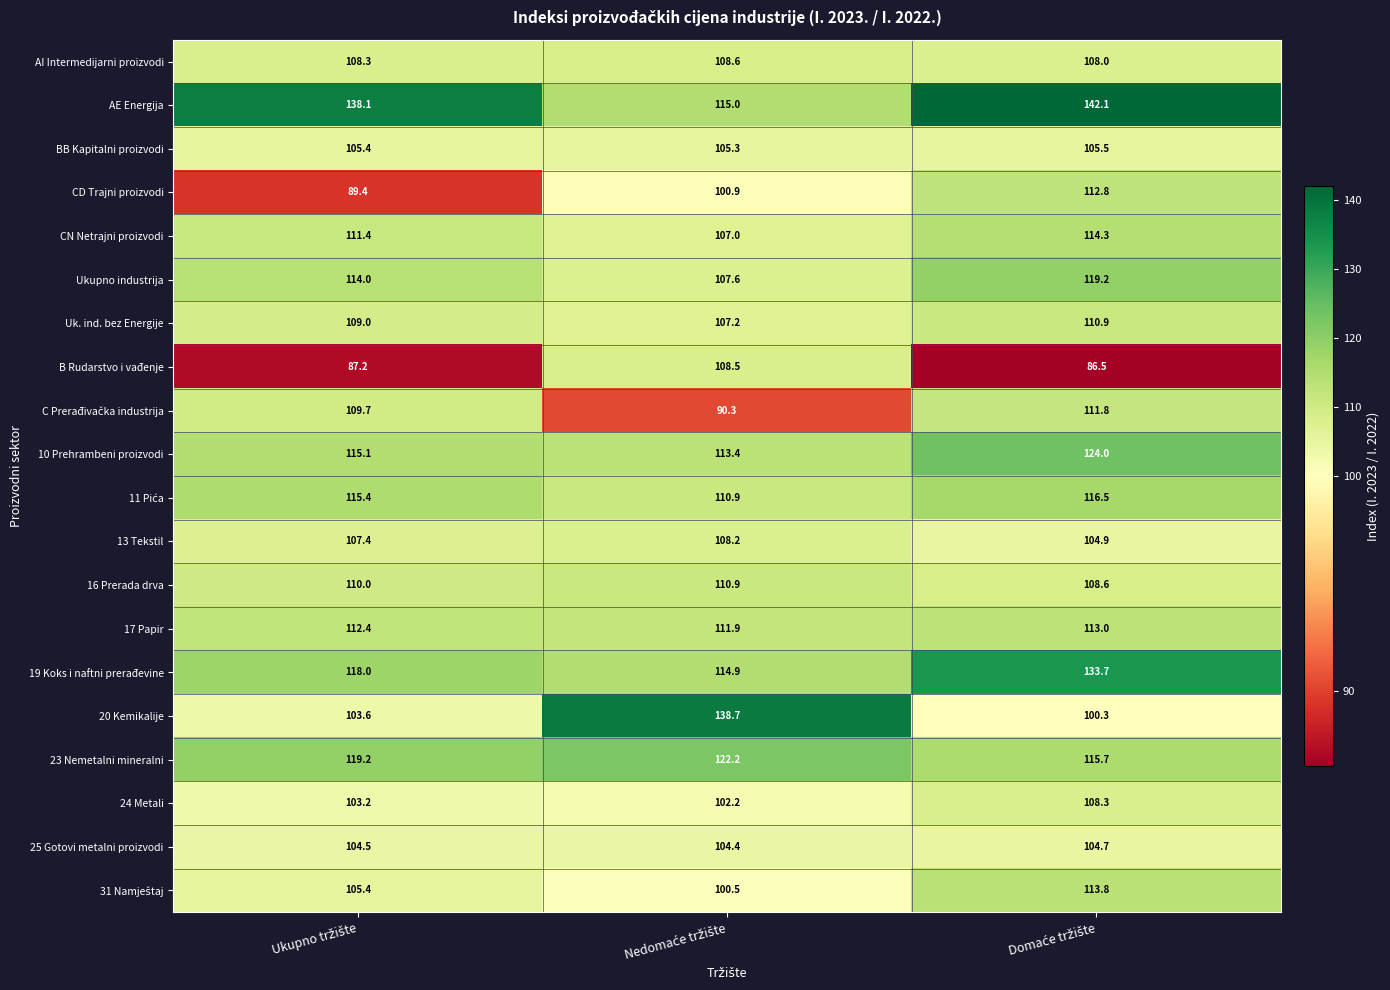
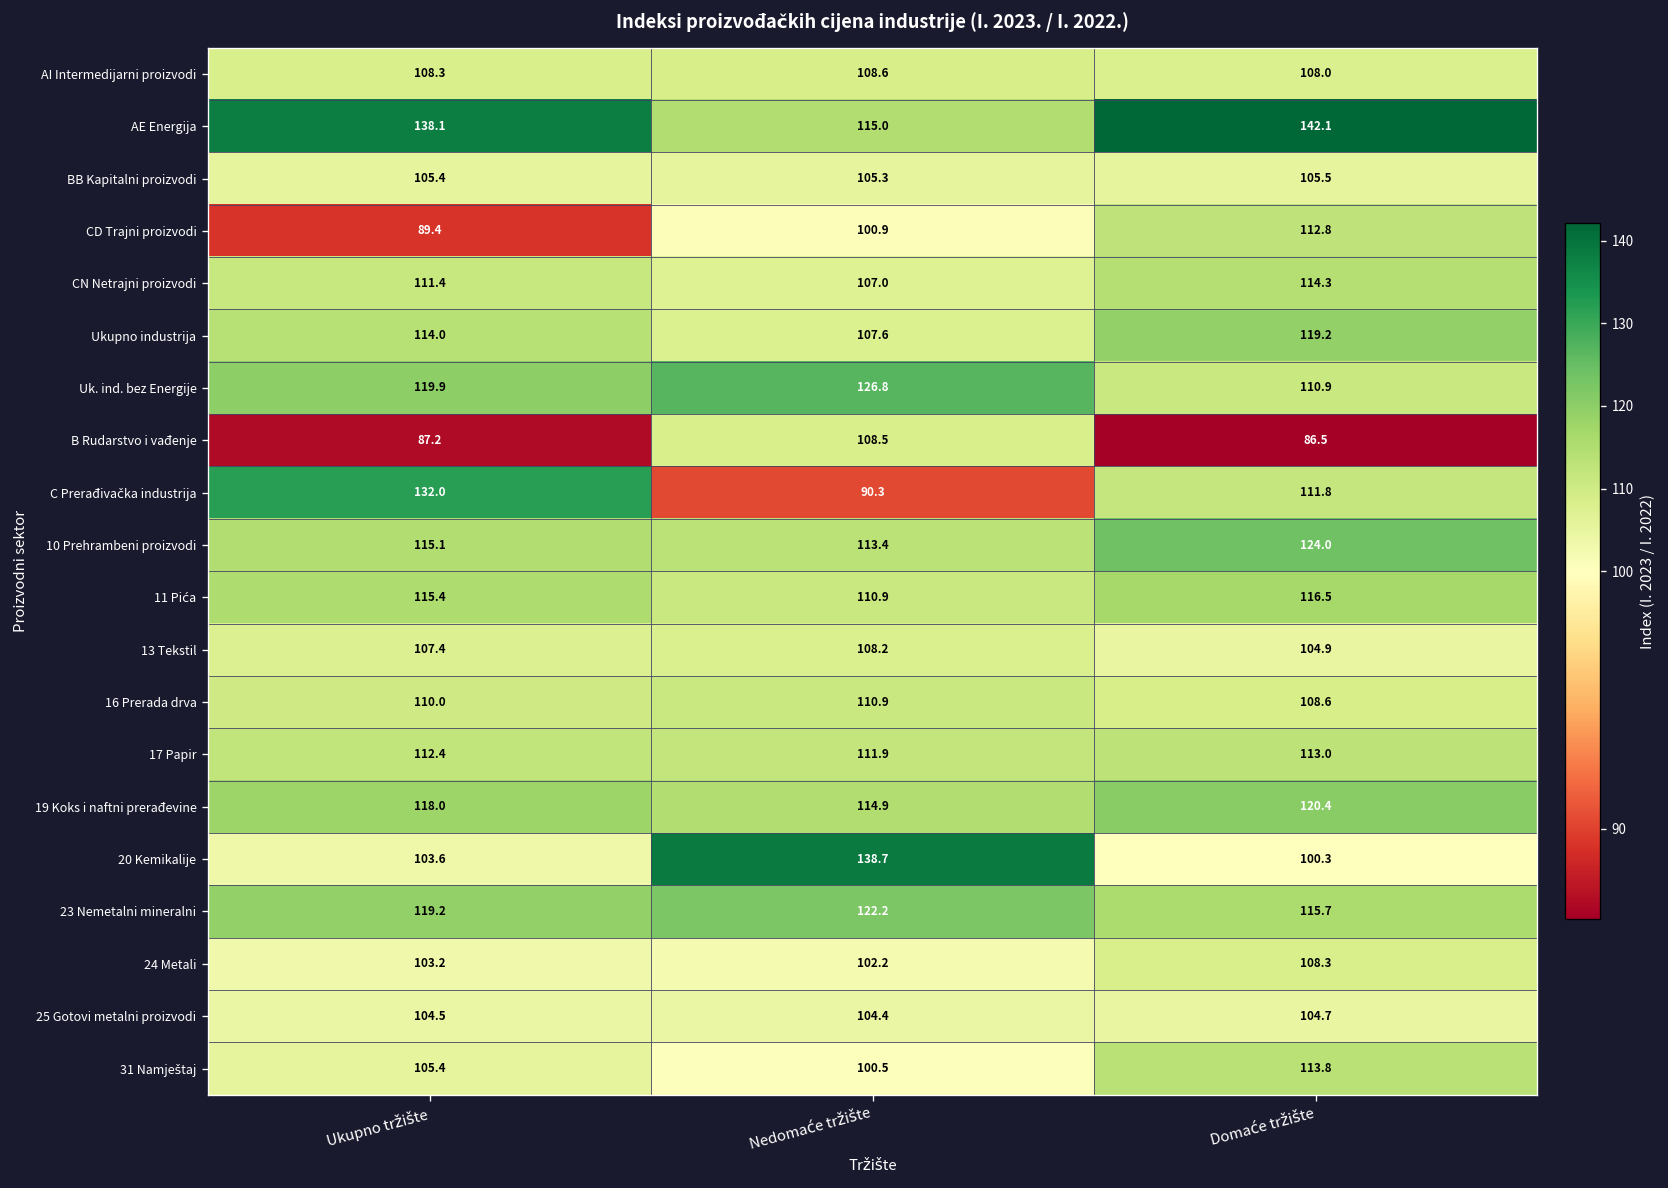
Uk. ind. bez Energije, Ukupno tržište: 109.0 -> 119.9
Uk. ind. bez Energije, Nedomaće tržište: 107.2 -> 126.8
C Prerađivačka industrija, Ukupno tržište: 109.7 -> 132.0
19 Koks i naftni prerađevine, Domaće tržište: 133.7 -> 120.4
